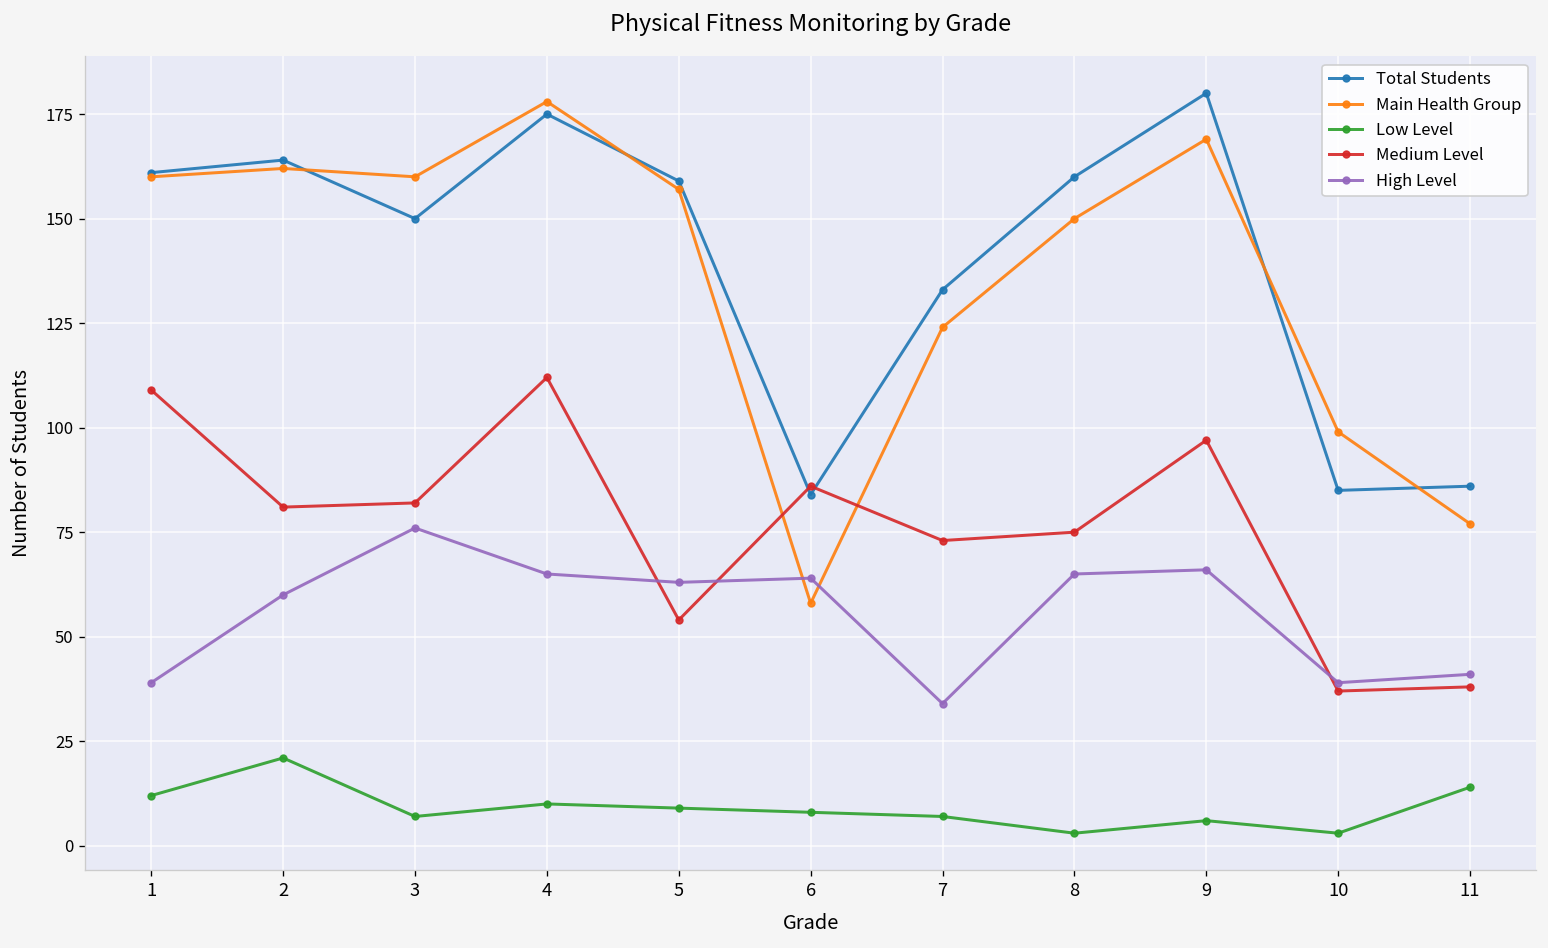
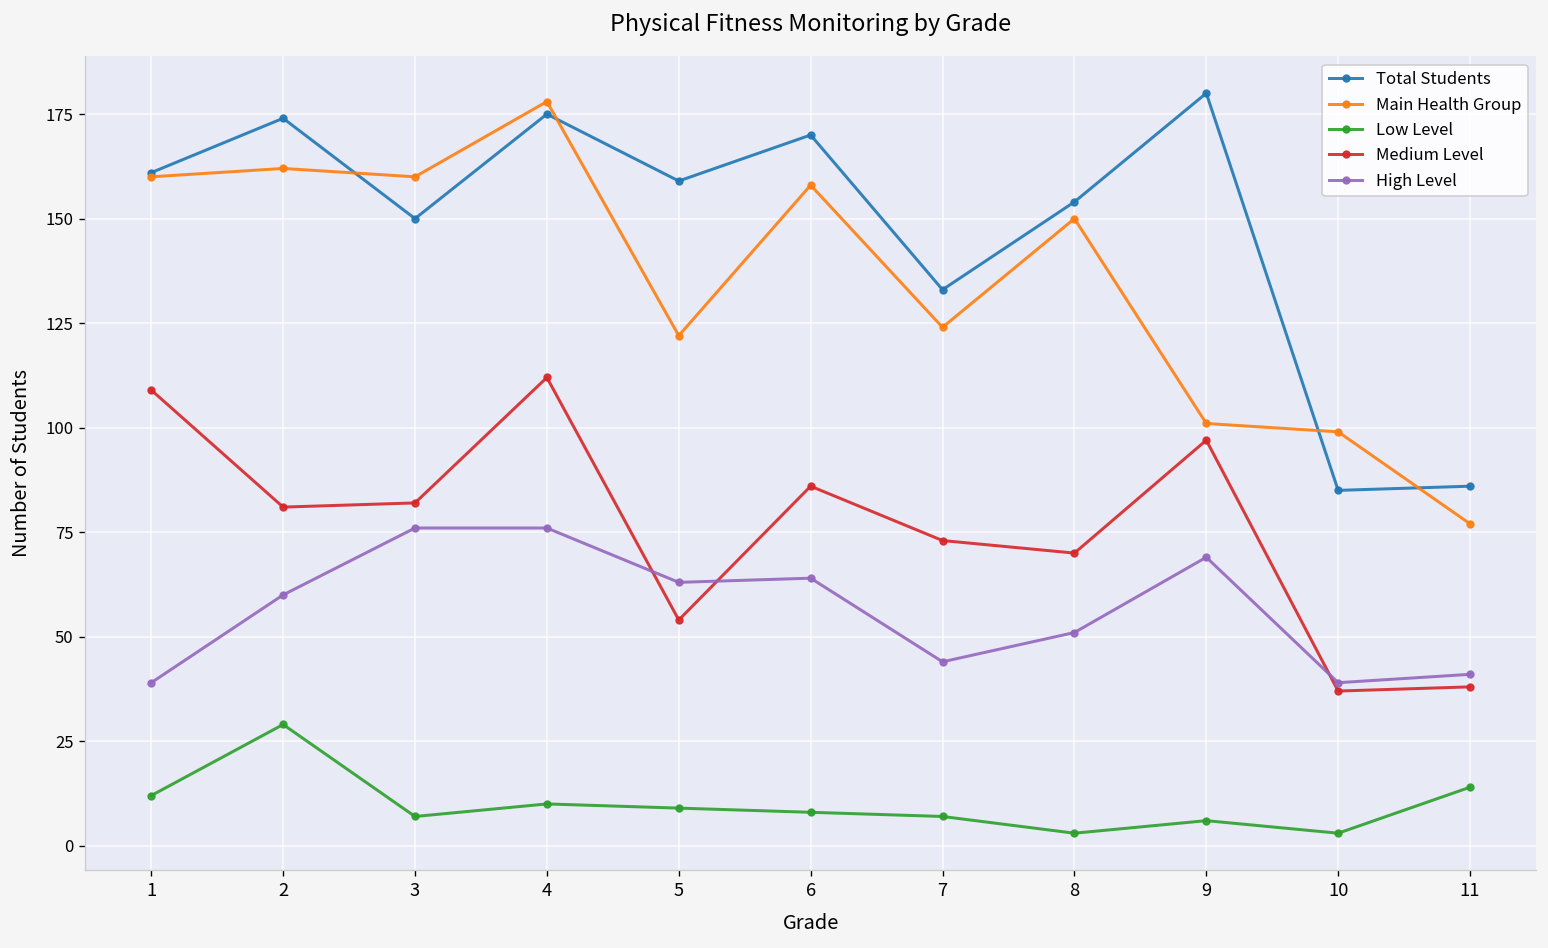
Total Students, 2: 164 -> 174
Low Level, 2: 21 -> 29
High Level, 4: 65 -> 76
Main Health Group, 5: 157 -> 122
Total Students, 6: 84 -> 170
Main Health Group, 6: 58 -> 158
High Level, 7: 34 -> 44
Total Students, 8: 160 -> 154
Medium Level, 8: 75 -> 70
High Level, 8: 65 -> 51
Main Health Group, 9: 169 -> 101
High Level, 9: 66 -> 69
